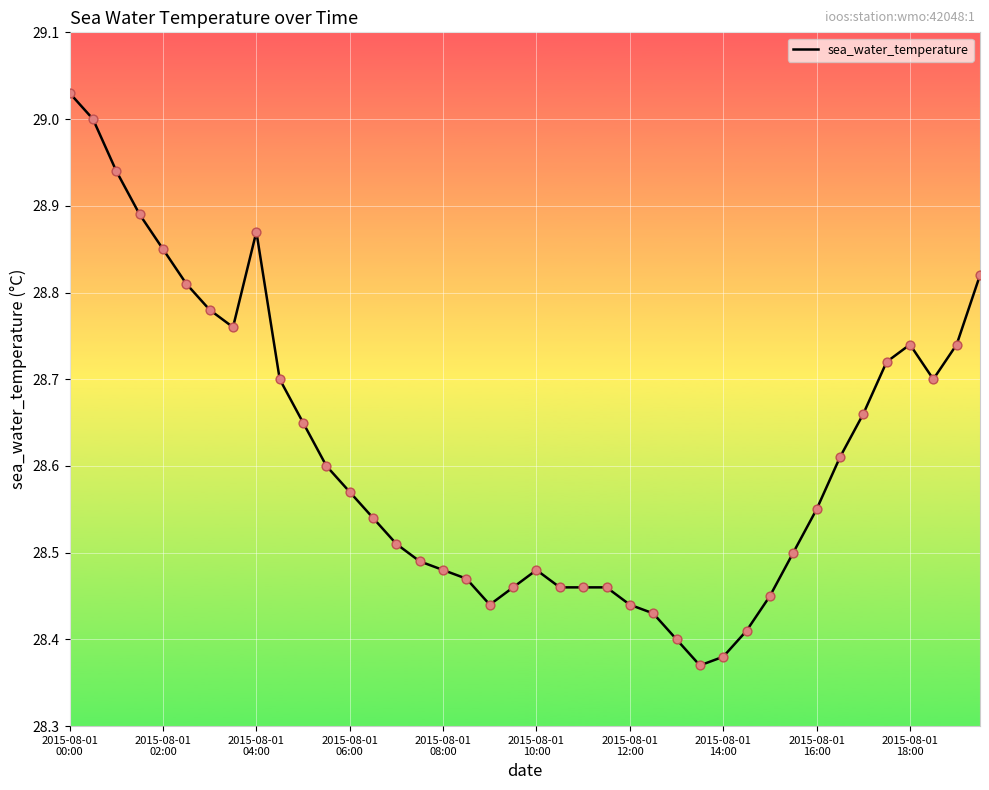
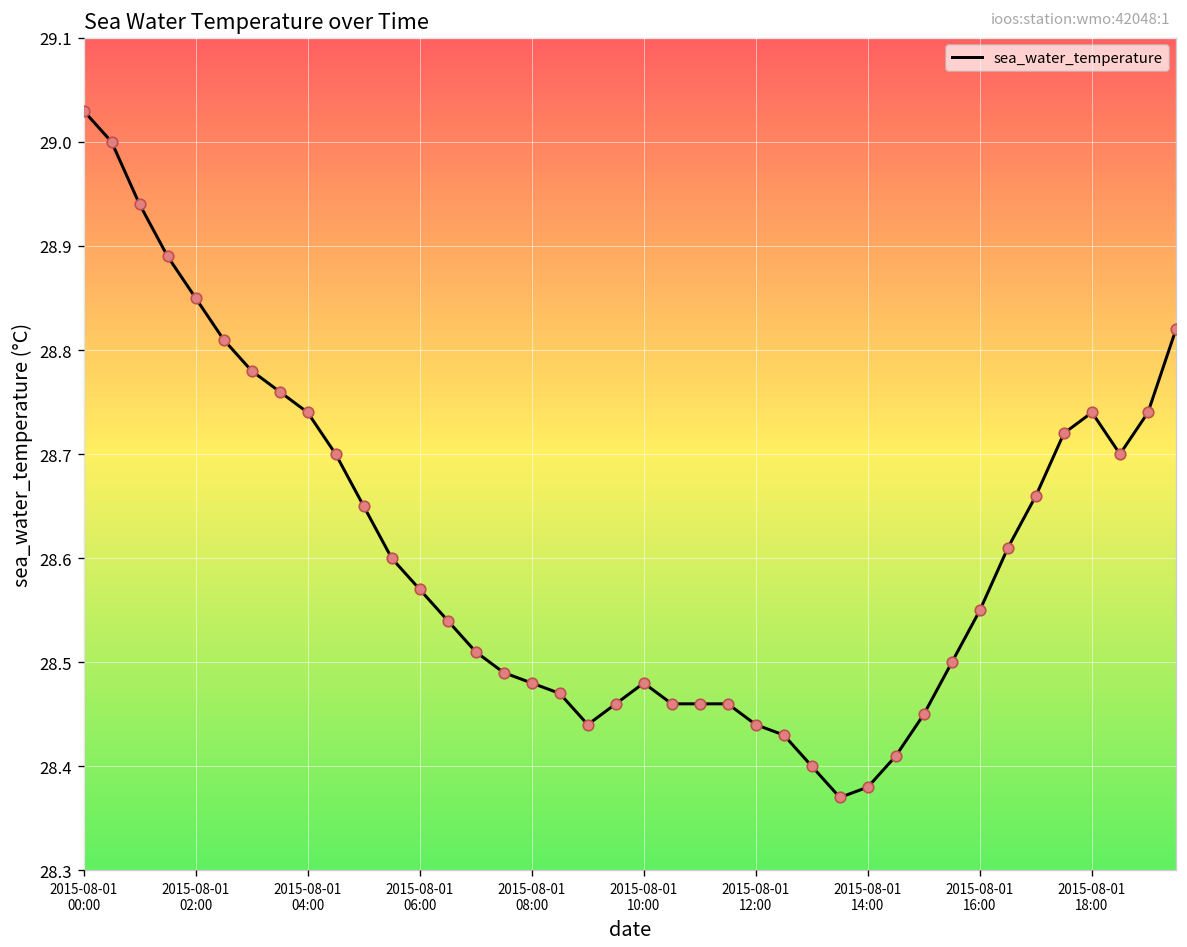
2015-08-01 04:00: 28.87 -> 28.74
